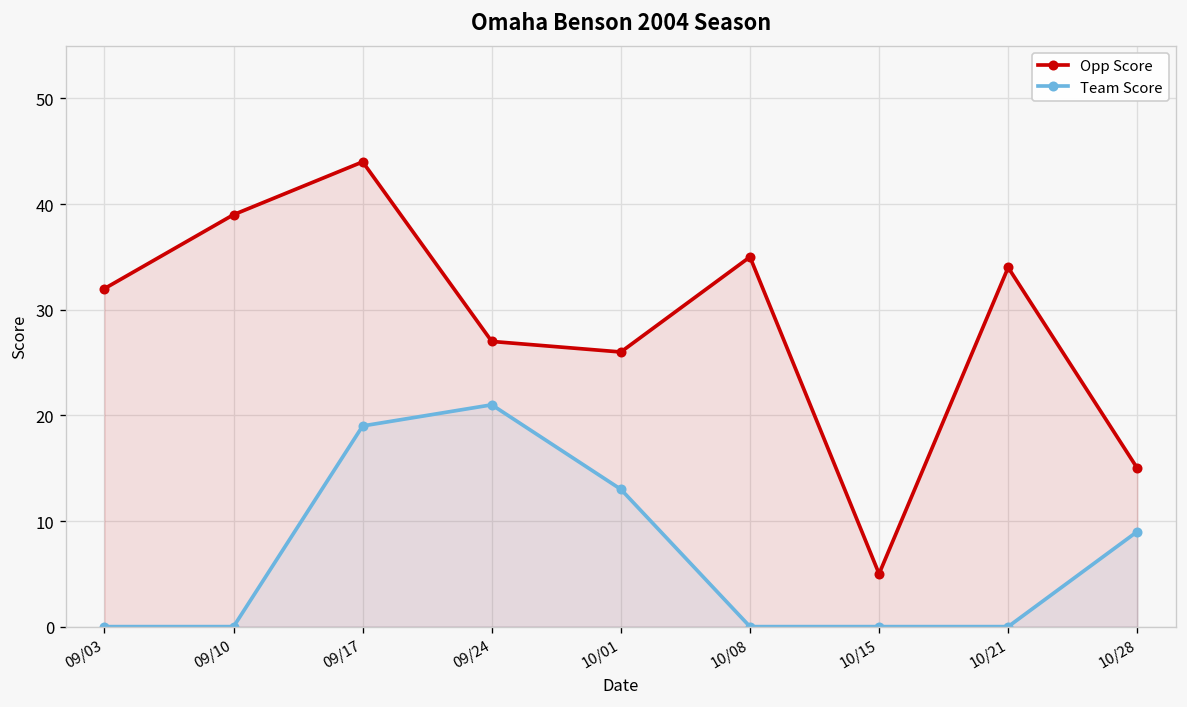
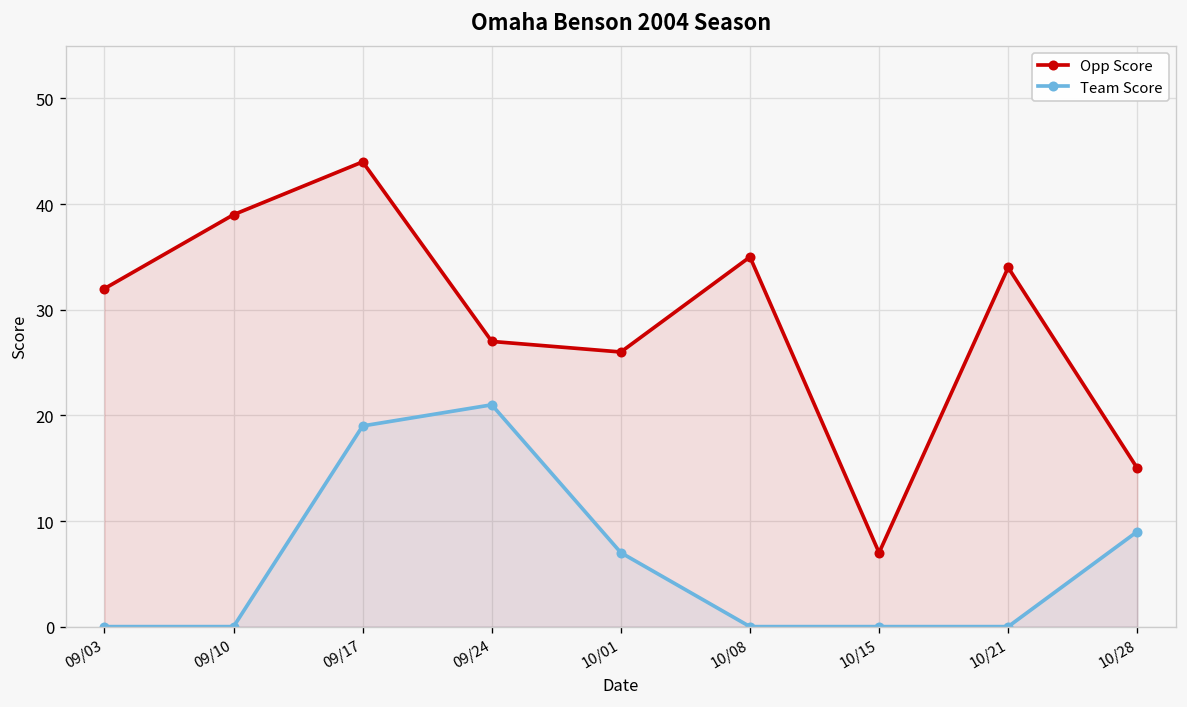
Team Score, 10/01: 13 -> 7
Opp Score, 10/15: 5 -> 7
